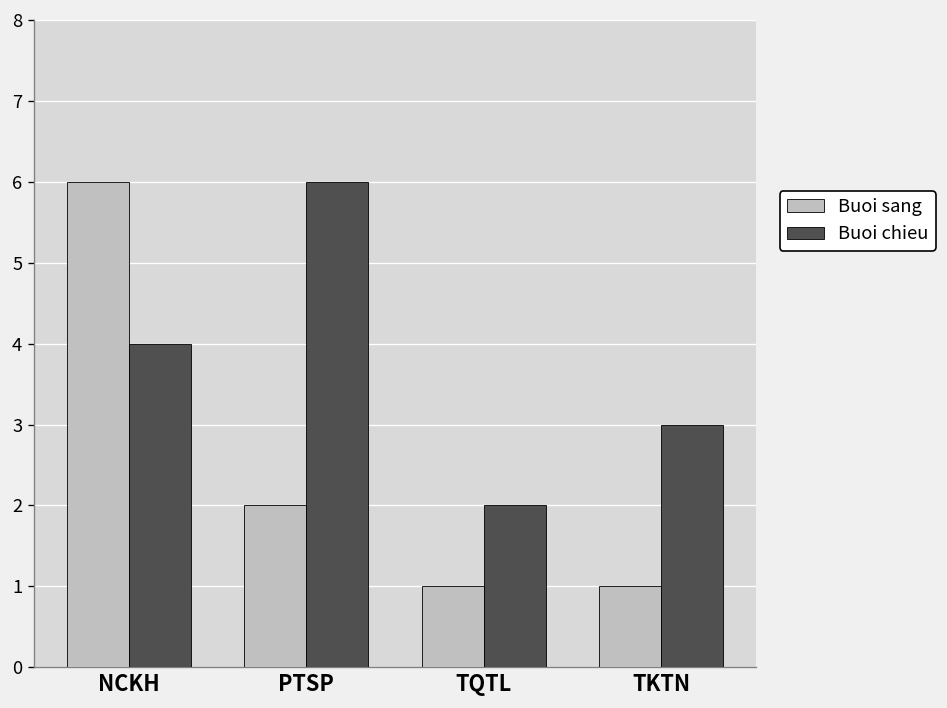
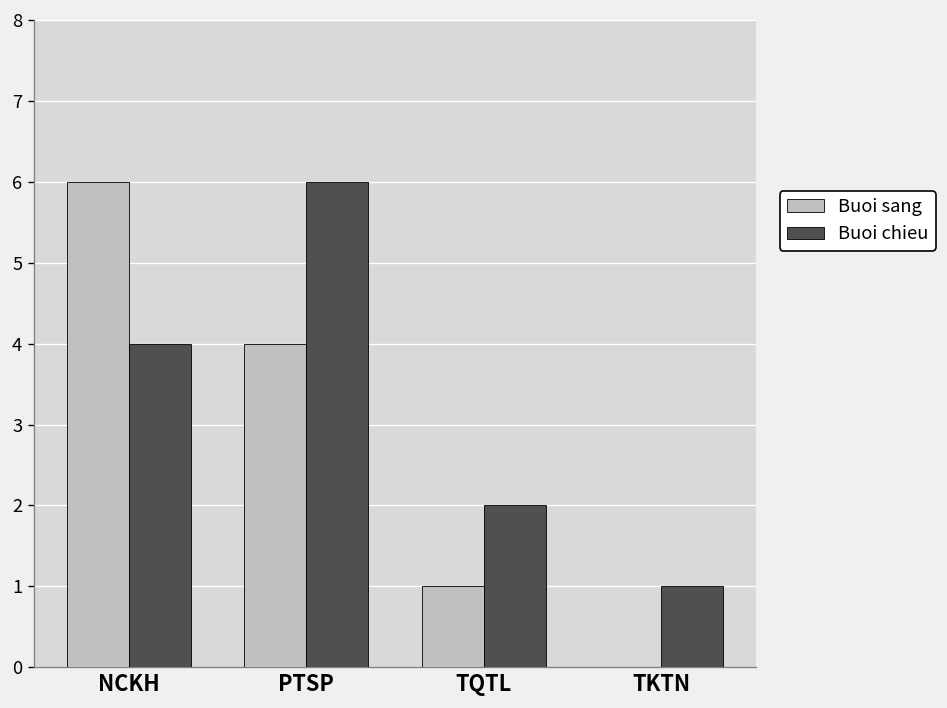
Buoi sang, PTSP: 2 -> 4
Buoi sang, TKTN: 1 -> 0
Buoi chieu, TKTN: 3 -> 1
